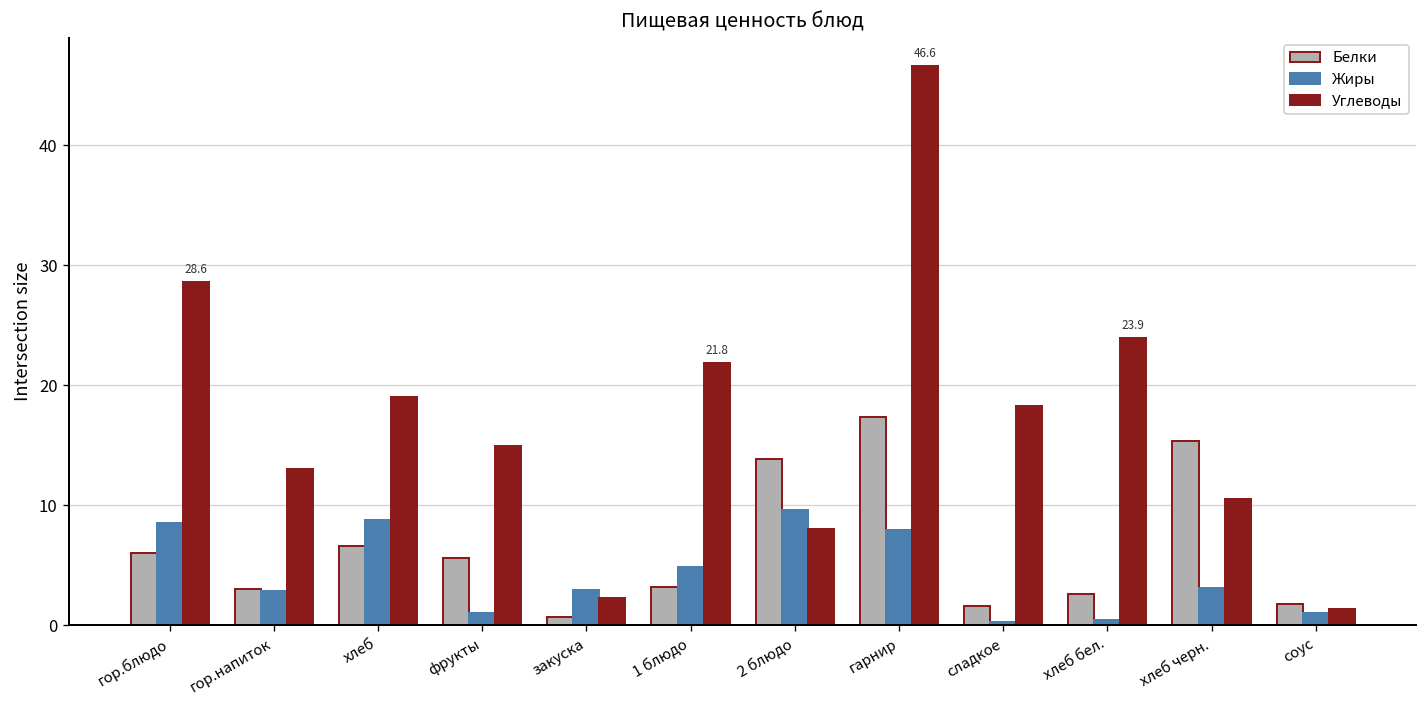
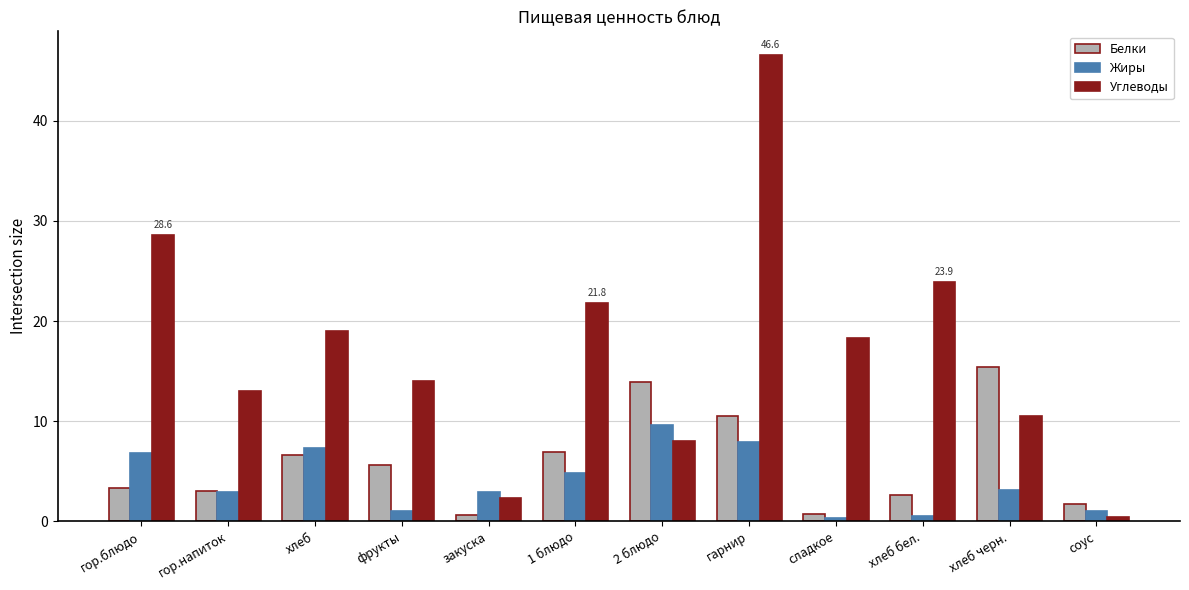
Белки, гор.блюдо: 6.0 -> 3.3
Жиры, гор.блюдо: 8.5 -> 6.8
Жиры, хлеб: 8.8 -> 7.3
Углеводы, фрукты: 14.9 -> 14.0
Белки, 1 блюдо: 3.2 -> 7.0
Белки, гарнир: 17.4 -> 10.5
Белки, сладкое: 1.6 -> 0.7
Углеводы, соус: 1.4 -> 0.4
